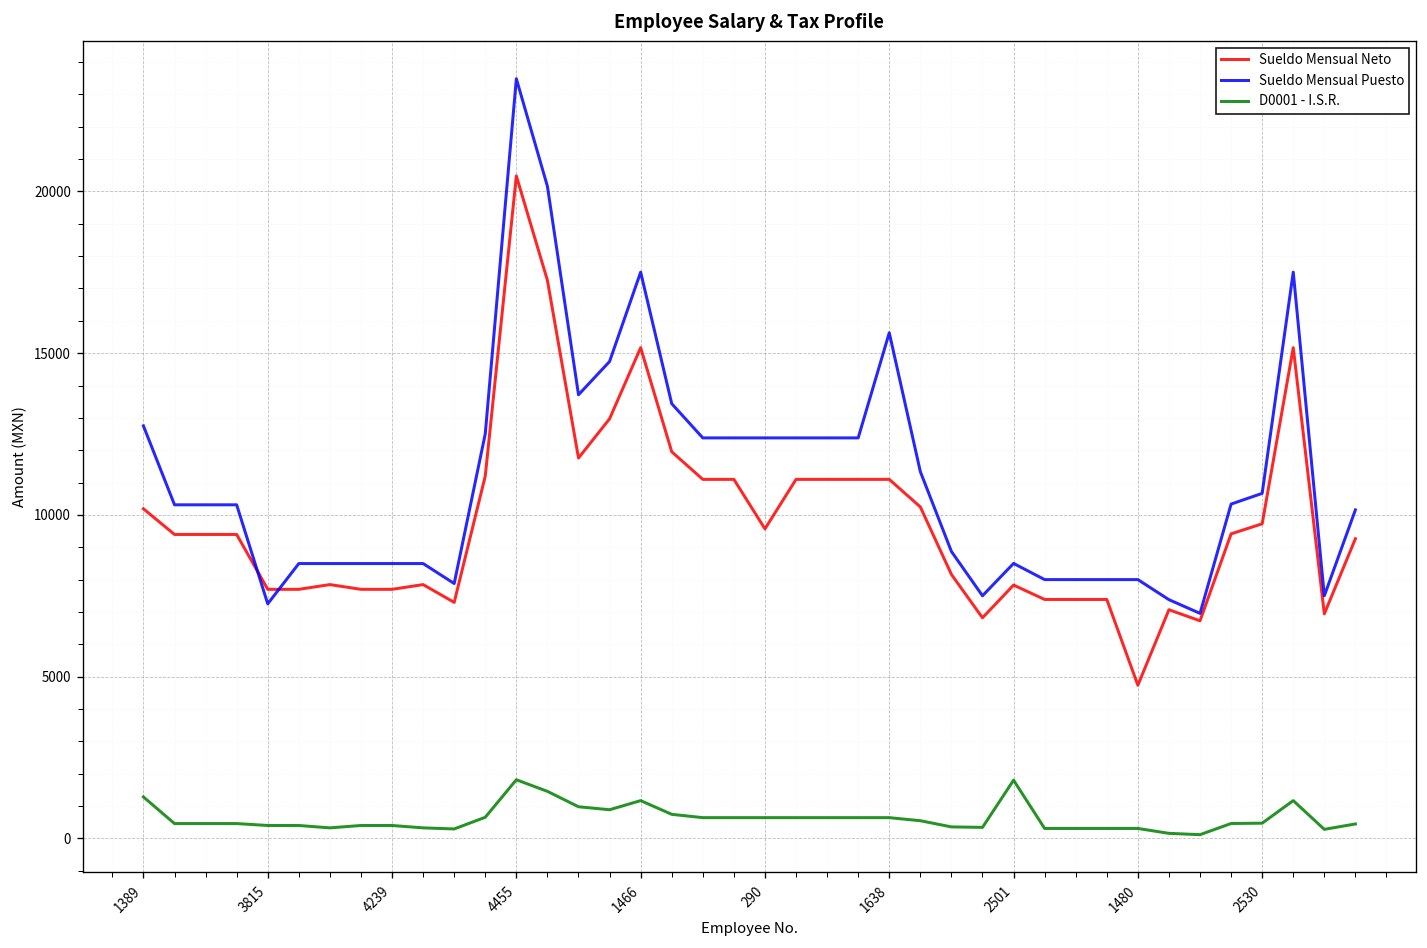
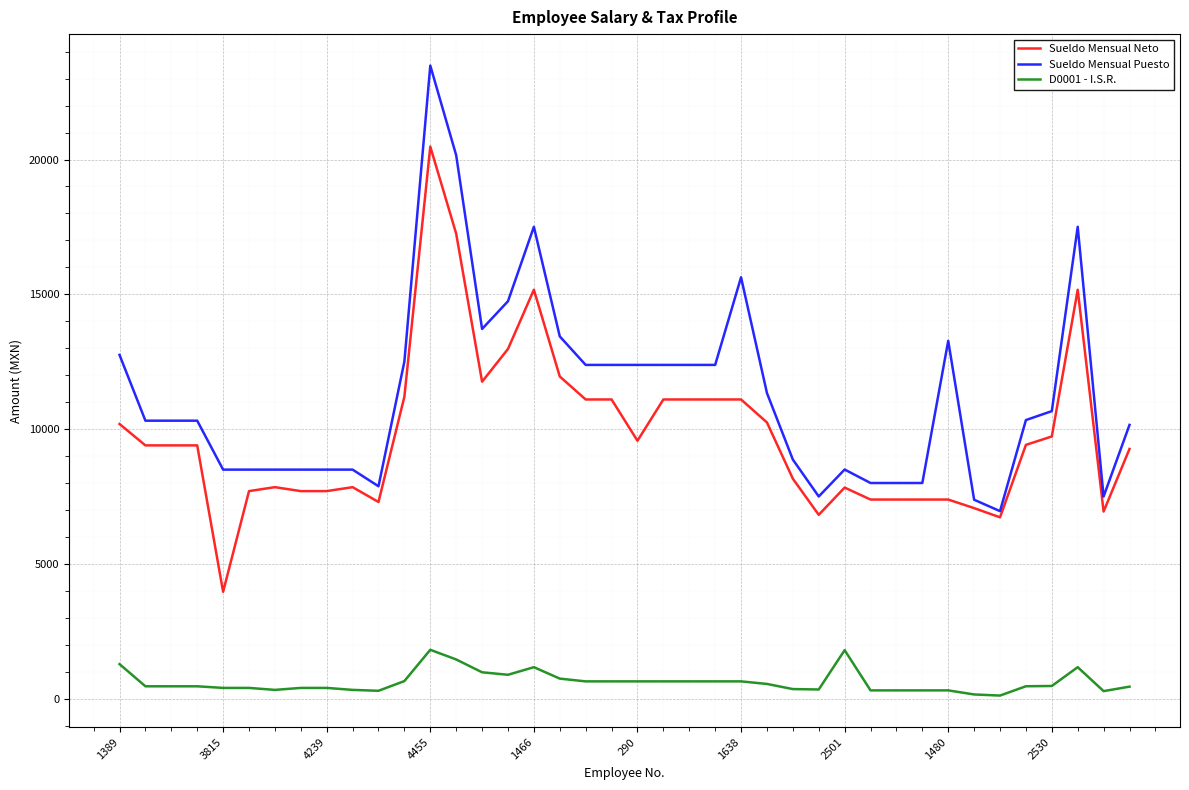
Sueldo Mensual Neto, 3815: 7700 -> 4000
Sueldo Mensual Puesto, 3815: 7300 -> 8500
Sueldo Mensual Neto, 1480: 4700 -> 7400
Sueldo Mensual Puesto, 1480: 8000 -> 13300
